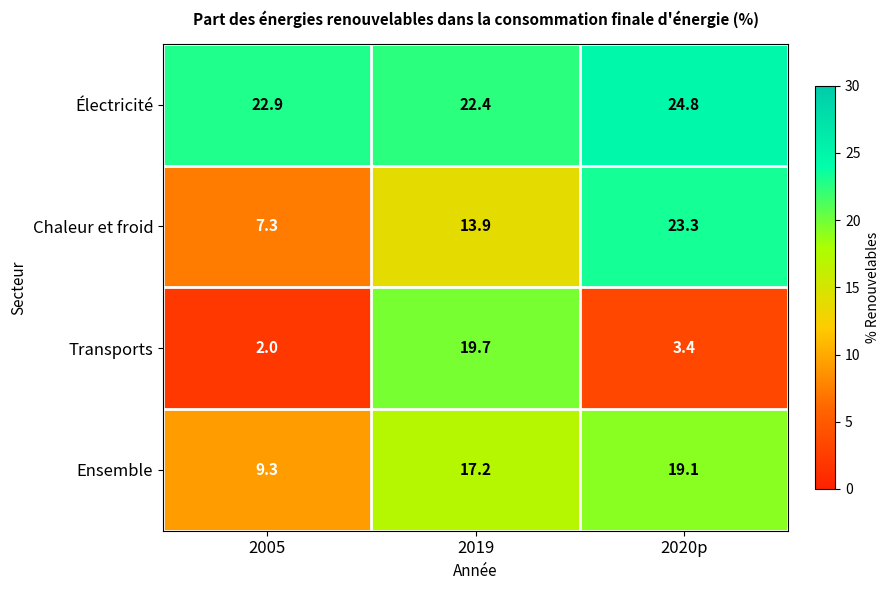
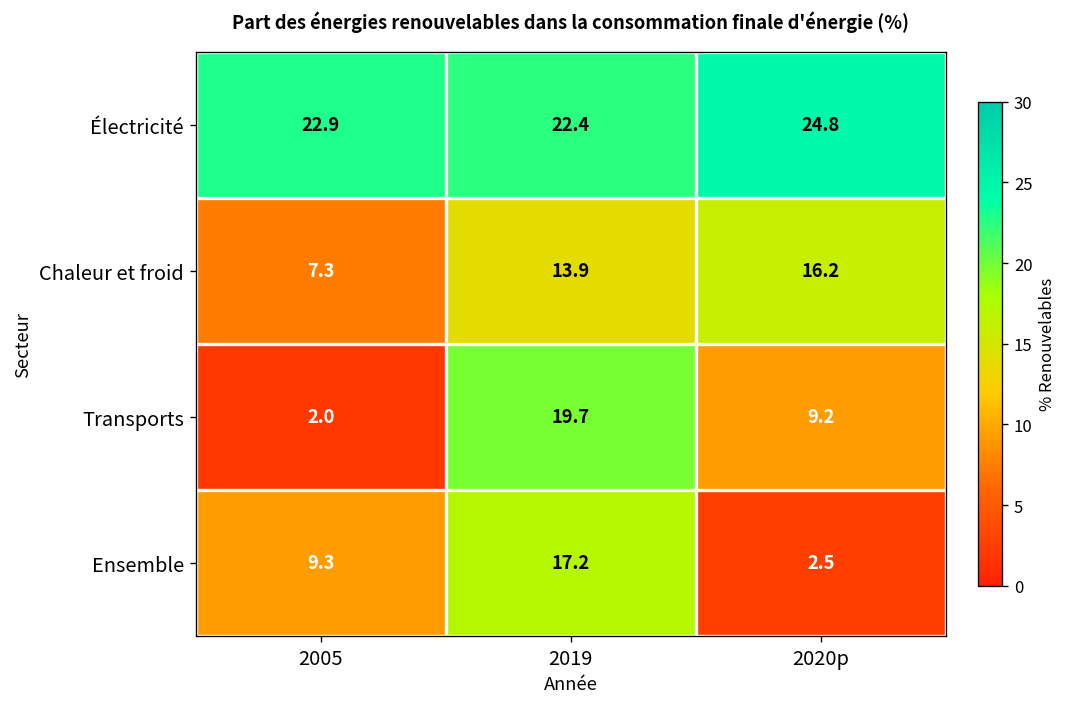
Chaleur et froid, 2020p: 23.3 -> 16.2
Transports, 2020p: 3.4 -> 9.2
Ensemble, 2020p: 19.1 -> 2.5
